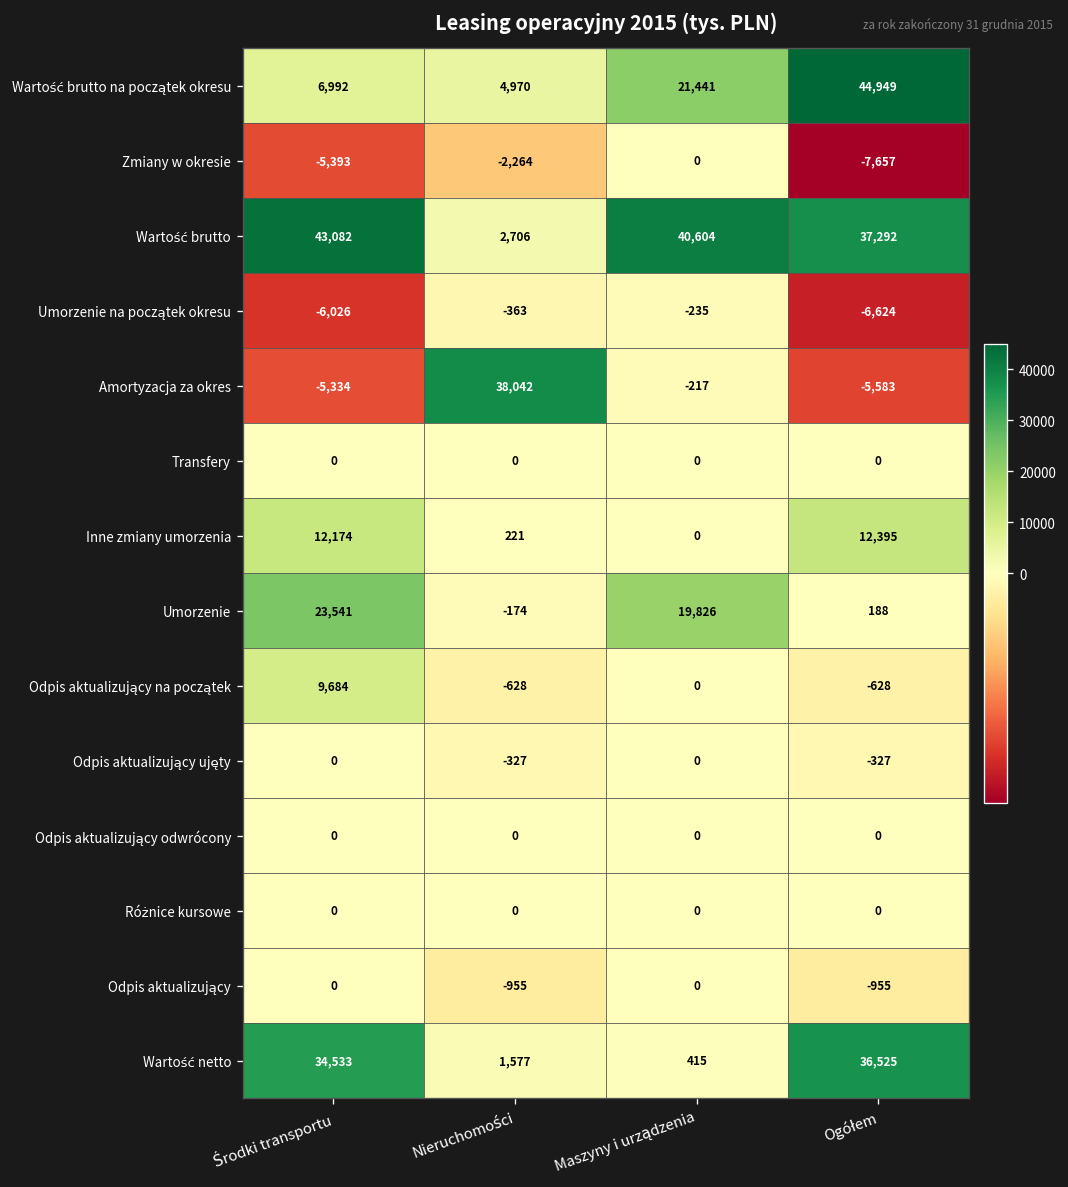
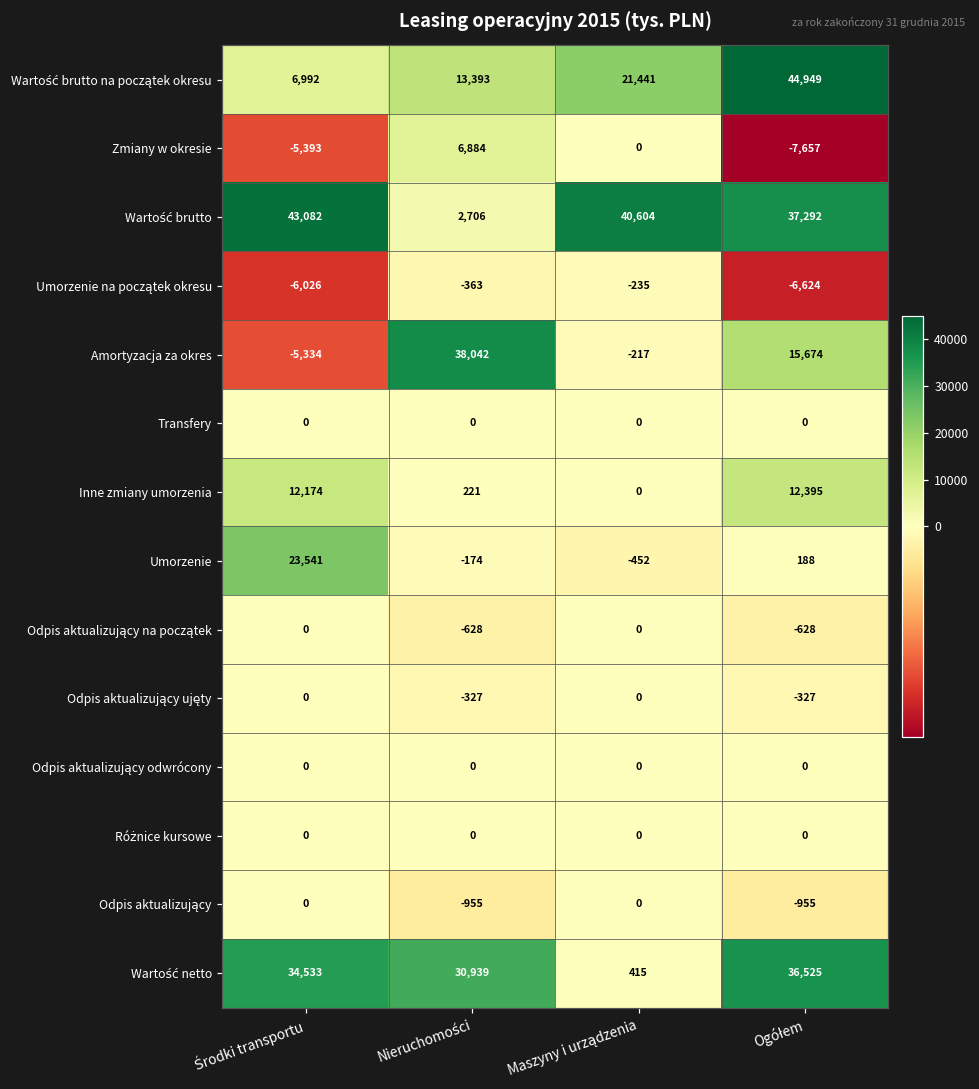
Wartość brutto na początek okresu, Nieruchomości: 4,970 -> 13,393
Zmiany w okresie, Nieruchomości: -2,264 -> 6,884
Amortyzacja za okres, Ogółem: -5,583 -> 15,674
Umorzenie, Maszyny i urządzenia: 19,826 -> -452
Odpis aktualizujący na początek, Środki transportu: 9,684 -> 0
Wartość netto, Nieruchomości: 1,577 -> 30,939
